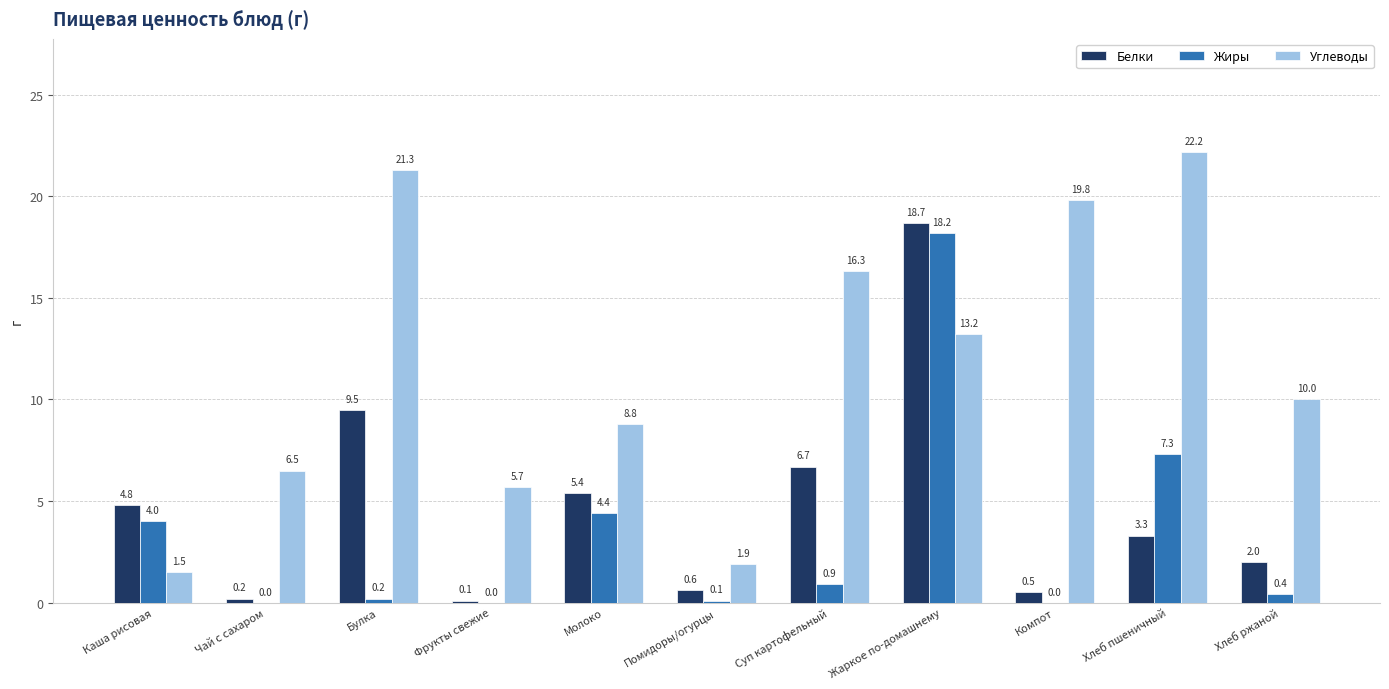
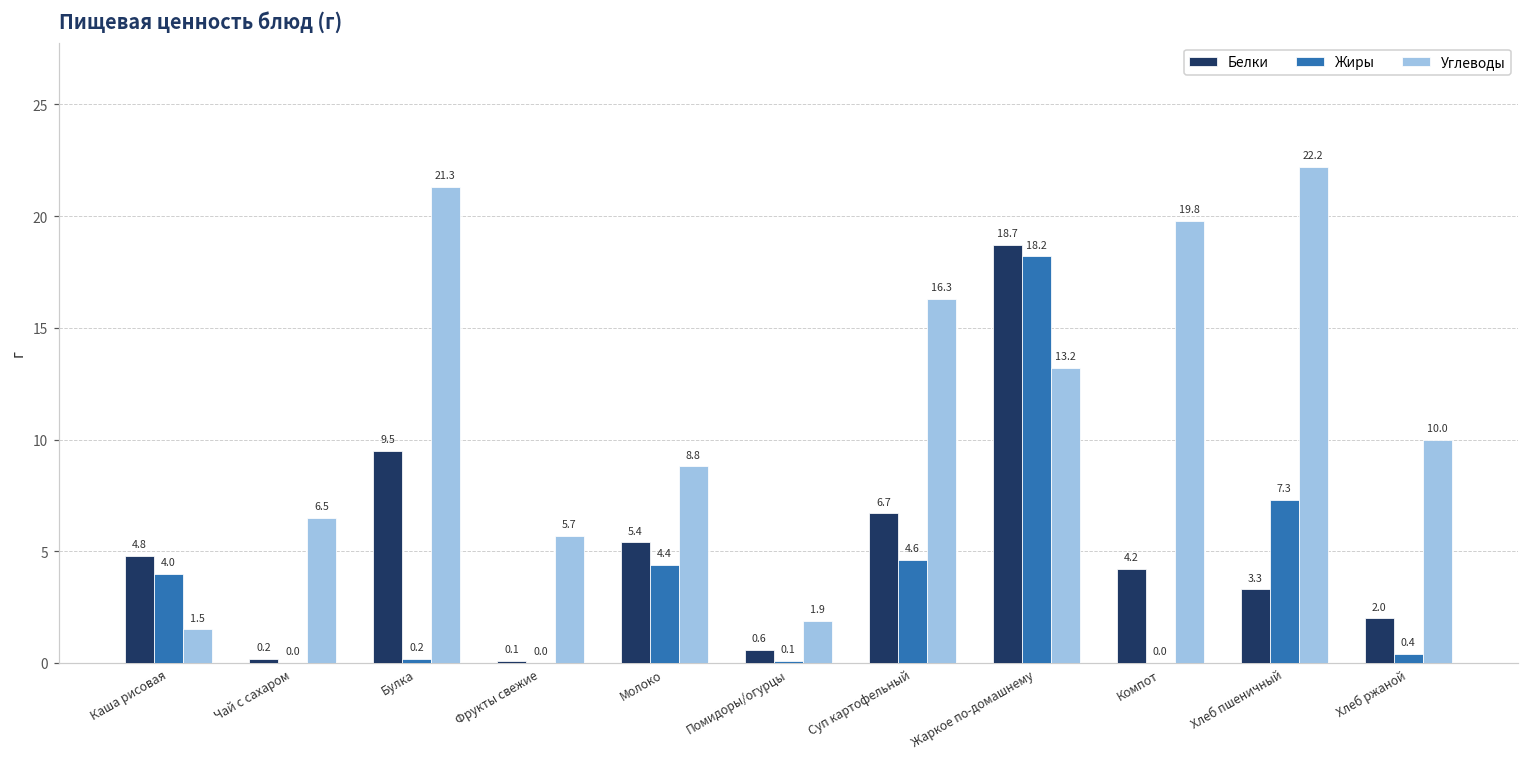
Жиры, Суп картофельный: 0.9 -> 4.6
Белки, Компот: 0.5 -> 4.2
